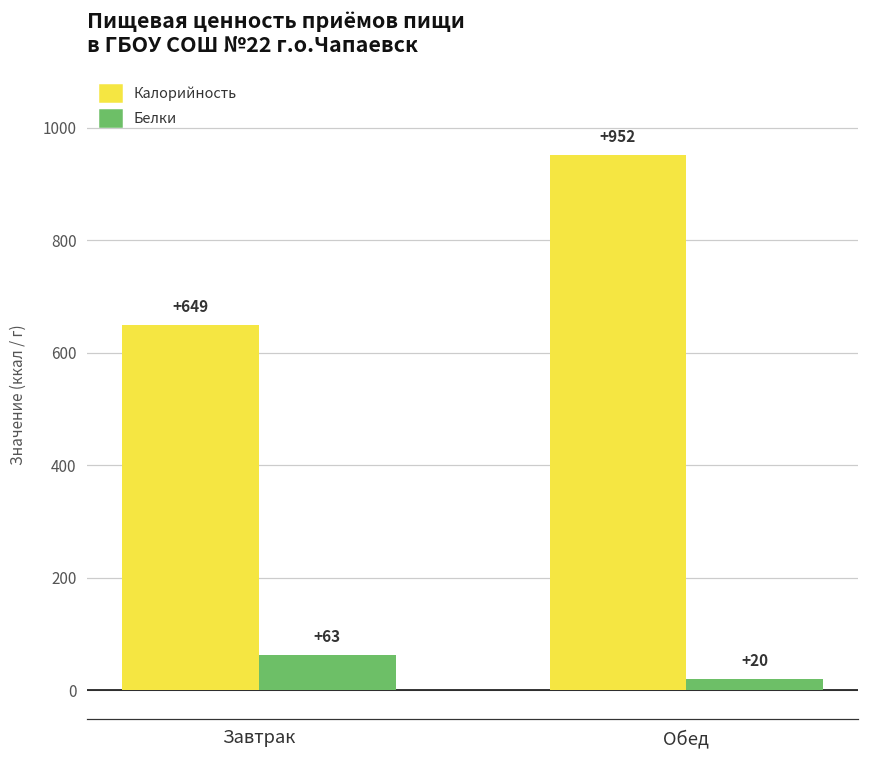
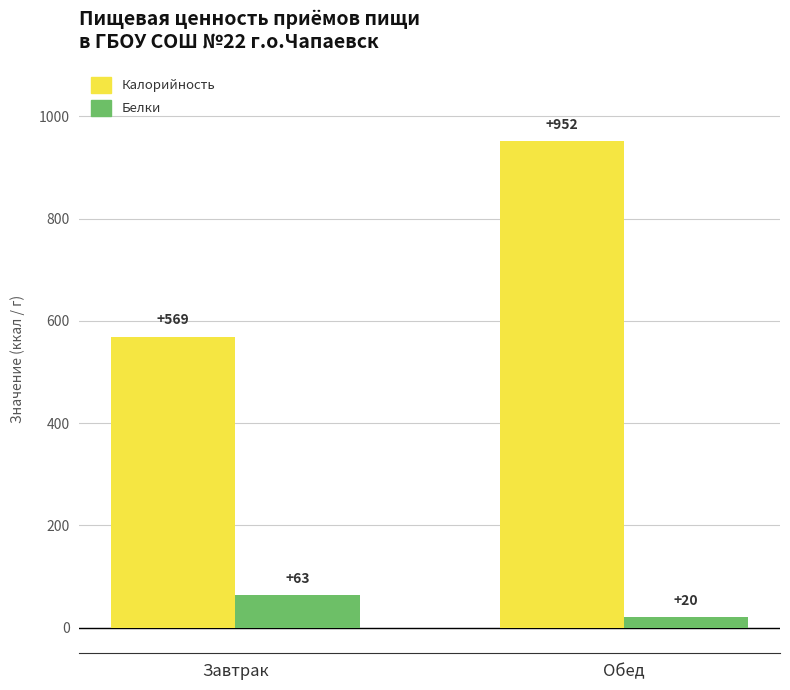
Калорийность, Завтрак: +649 -> +569
